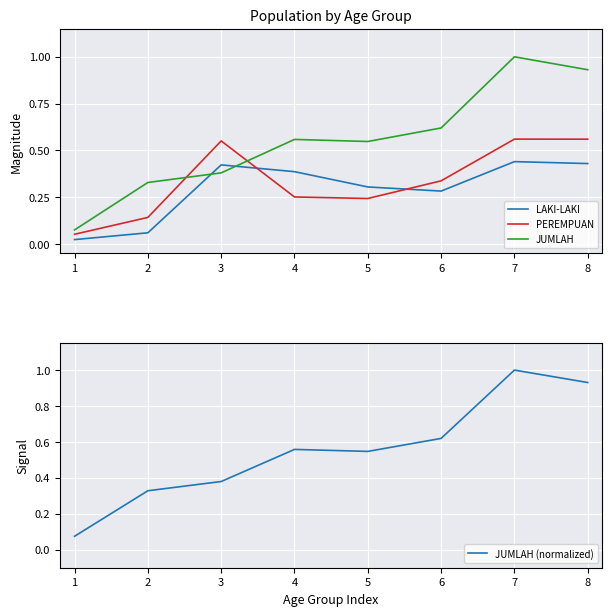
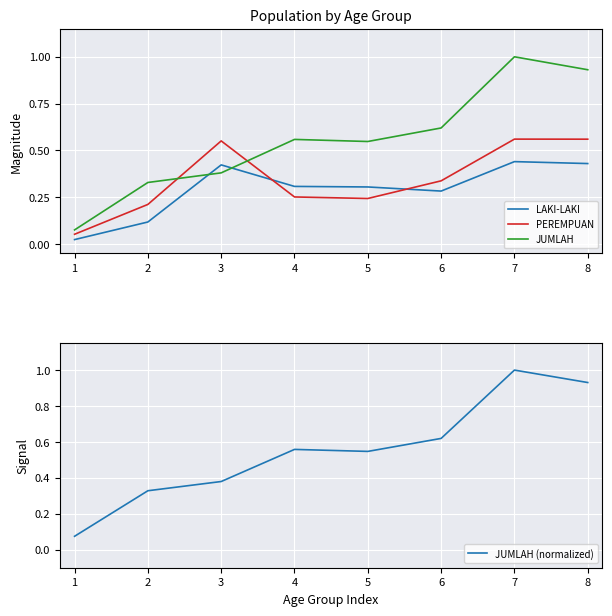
Population by Age Group, LAKI-LAKI, 2: 0.06 -> 0.12
Population by Age Group, PEREMPUAN, 2: 0.14 -> 0.21
Population by Age Group, LAKI-LAKI, 4: 0.39 -> 0.31
